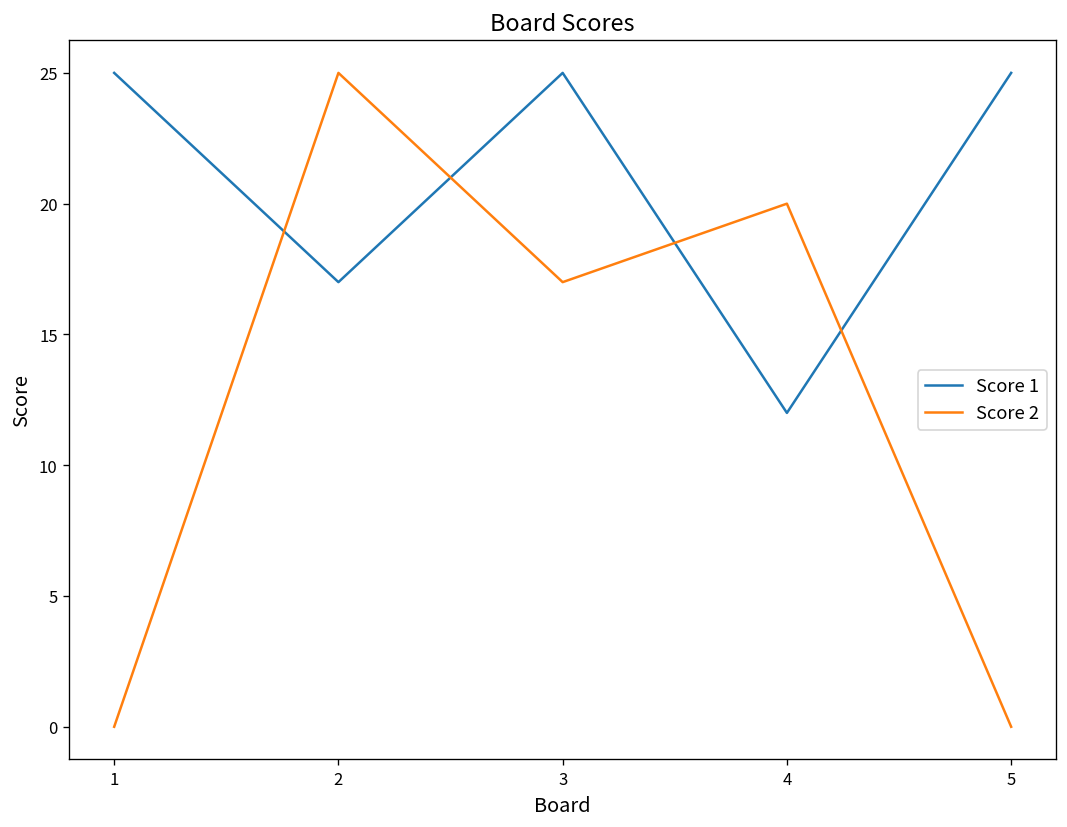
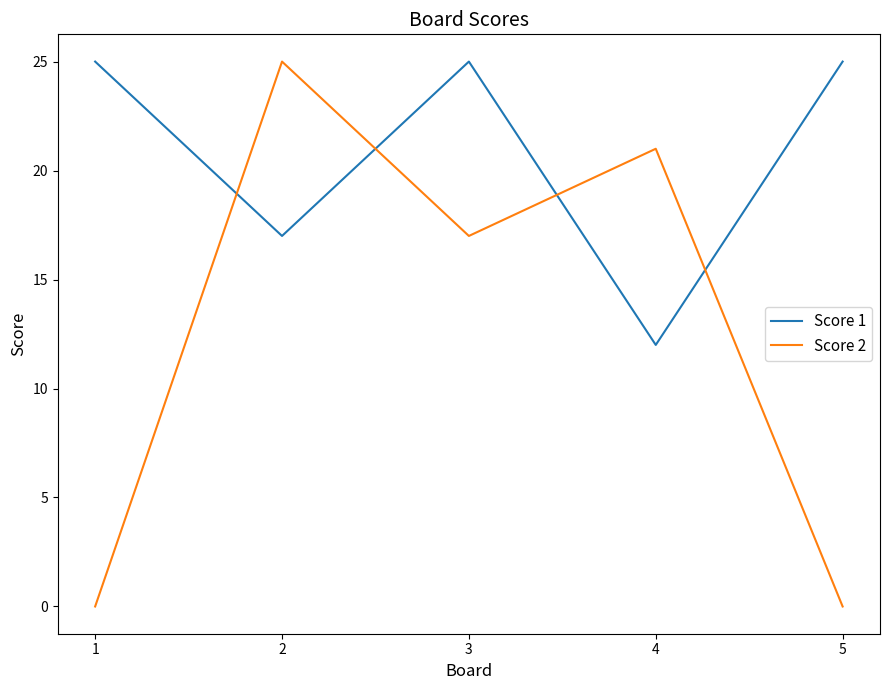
Score 2, 4: 20 -> 21
